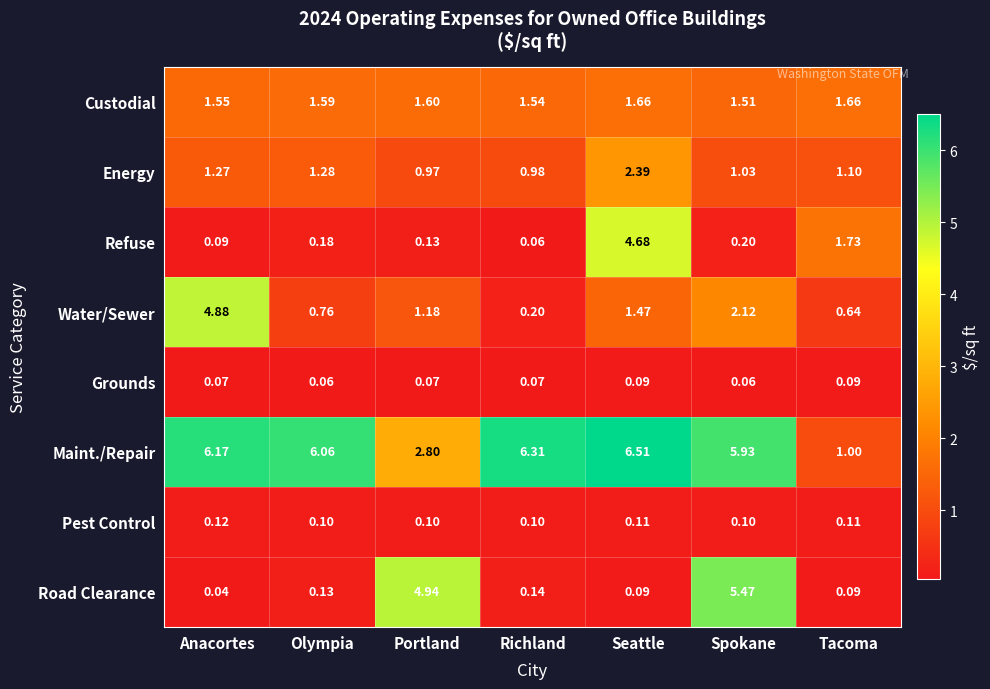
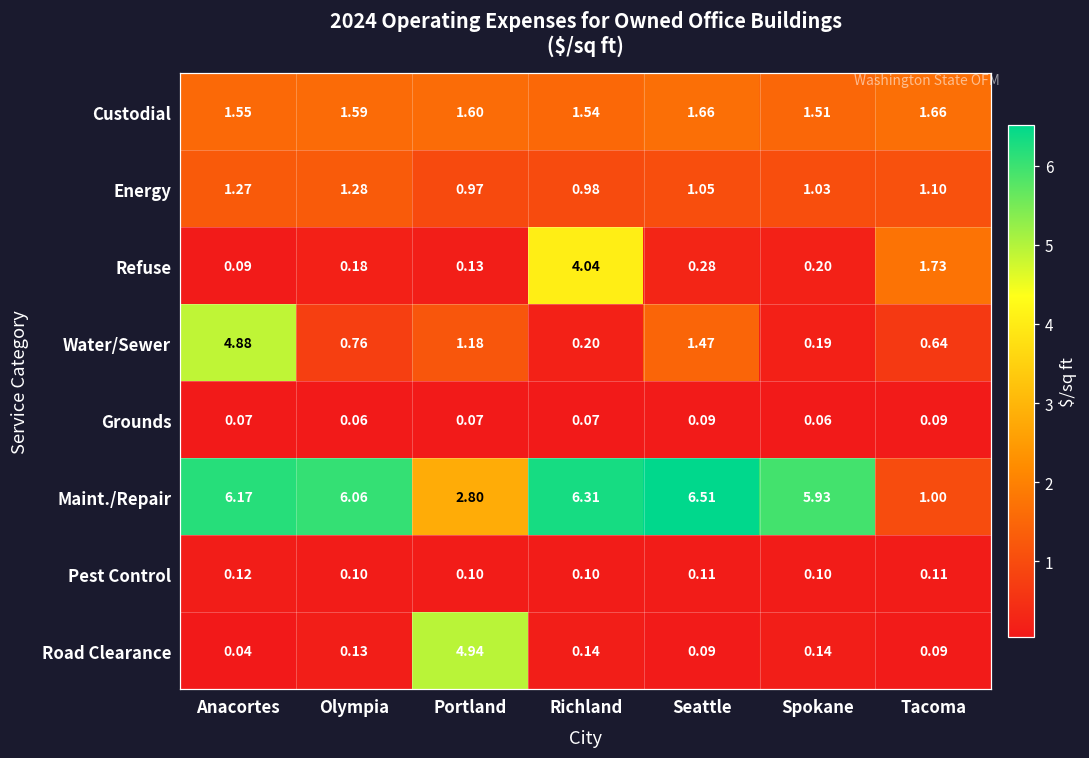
Energy, Seattle: 2.39 -> 1.05
Refuse, Richland: 0.06 -> 4.04
Refuse, Seattle: 4.68 -> 0.28
Water/Sewer, Spokane: 2.12 -> 0.19
Road Clearance, Spokane: 5.47 -> 0.14
